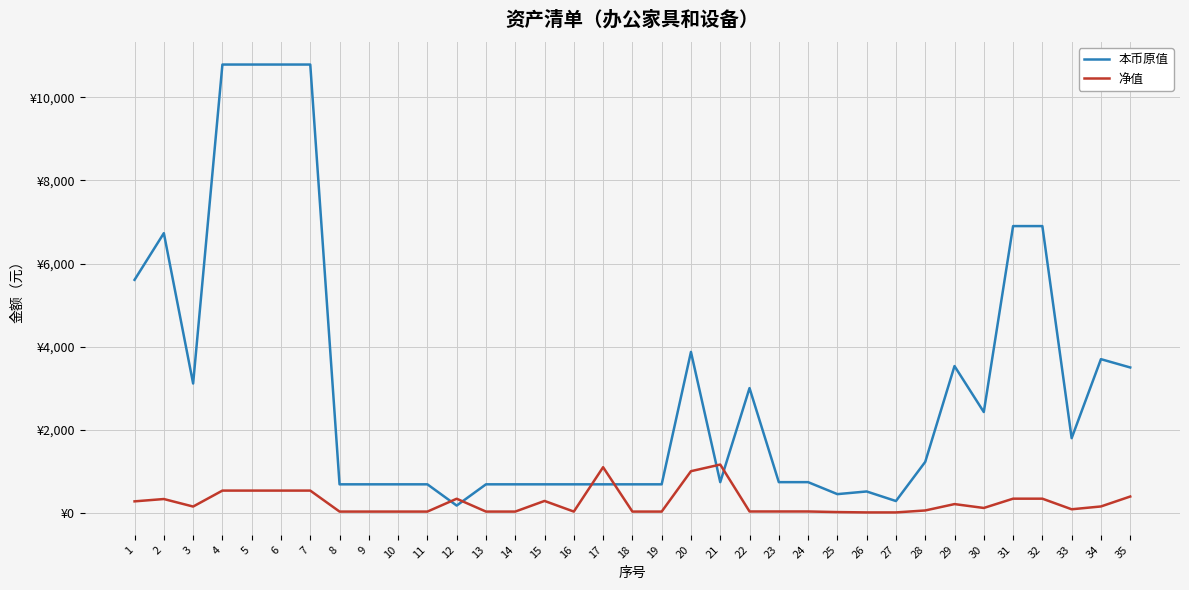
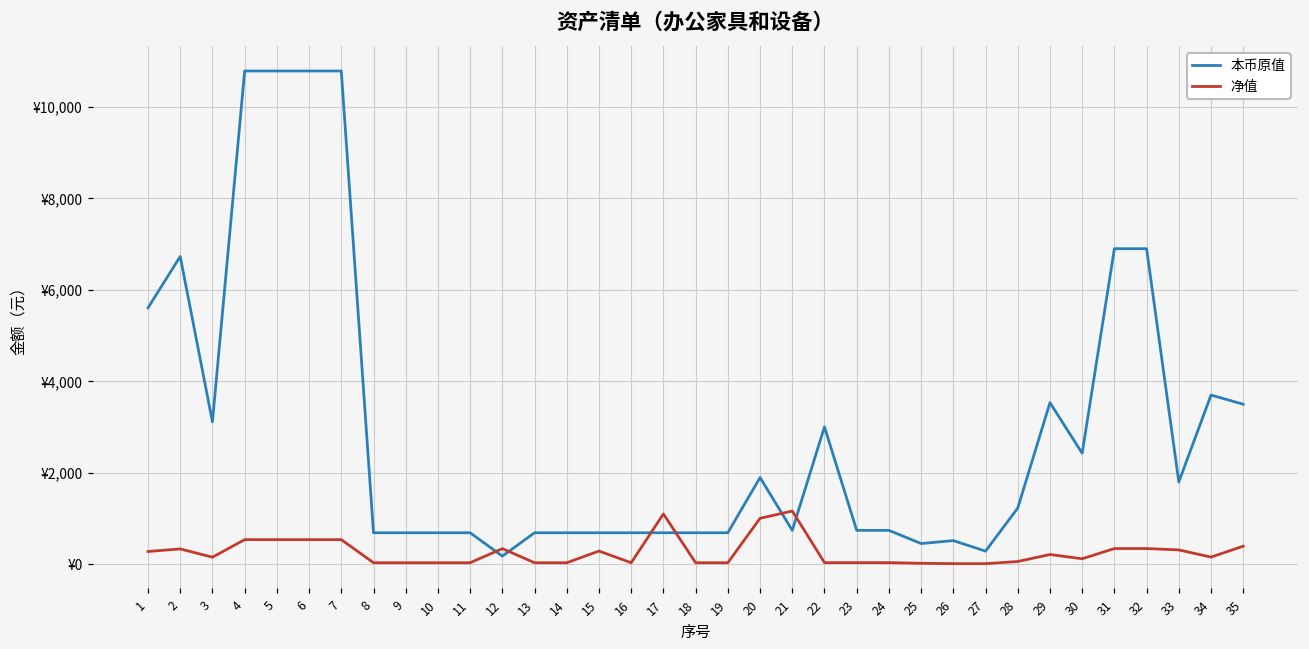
本币原值, 20: ¥3,900 -> ¥1,900
净值, 33: ¥100 -> ¥300
